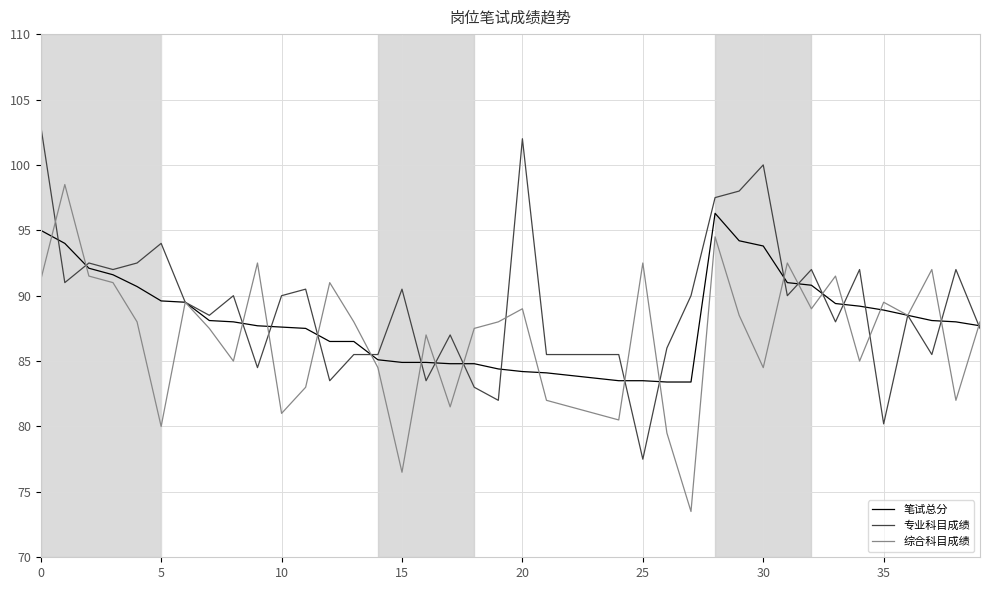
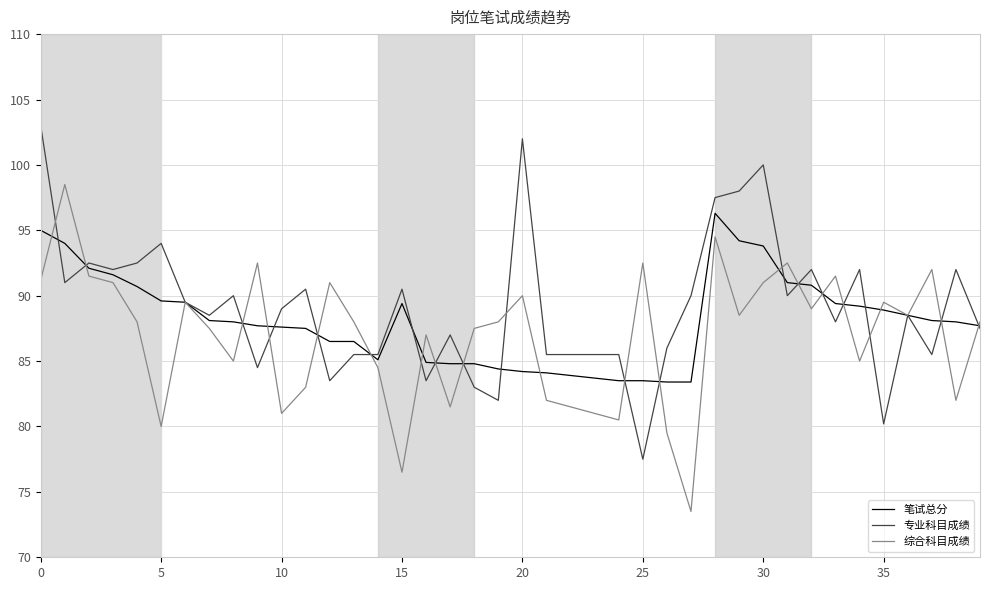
专业科目成绩, 10: 90 -> 89
笔试总分, 15: 84.9 -> 89.4
综合科目成绩, 20: 89 -> 90
综合科目成绩, 30: 84.5 -> 91.0
